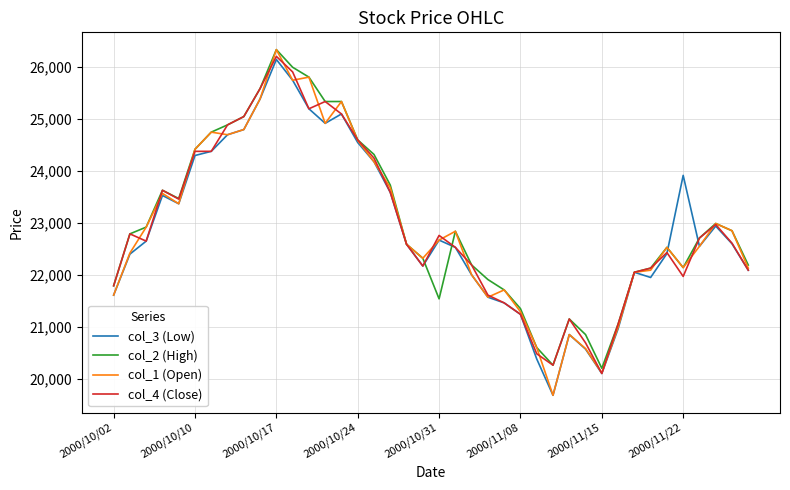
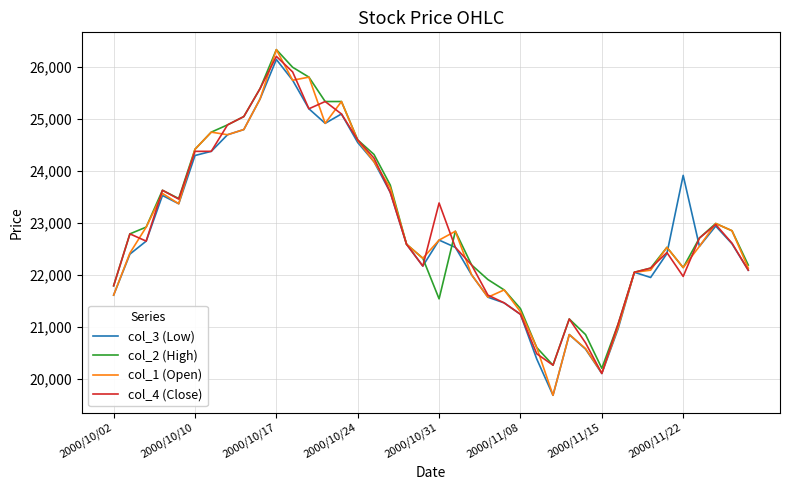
col_4 (Close), 2000/10/31: 22,800 -> 23,400
